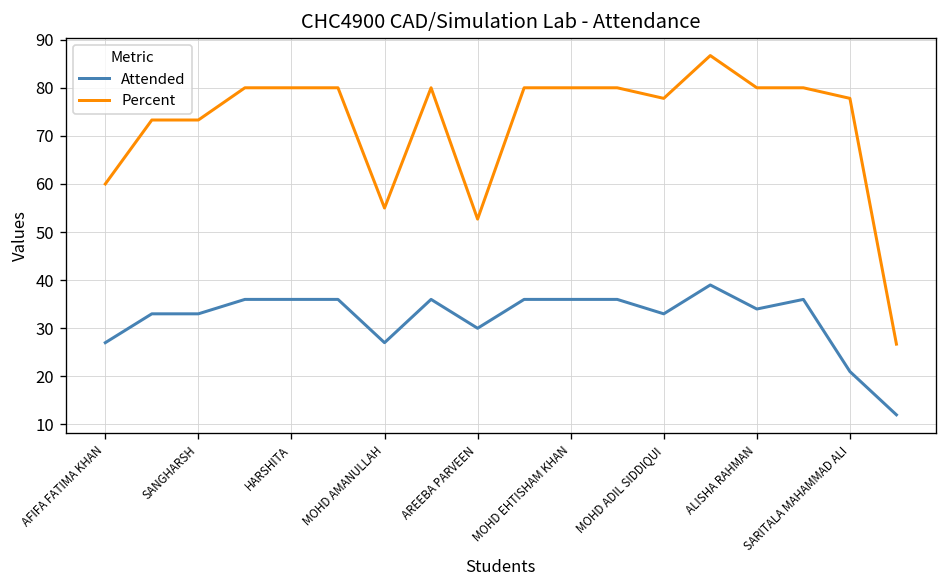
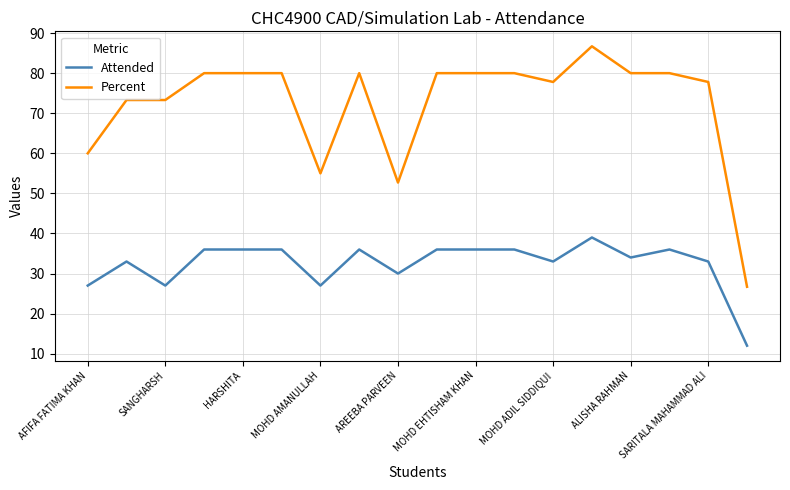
Attended, SANGHARSH: 33 -> 27
Attended, SARITALA MAHAMMAD ALI: 21 -> 33
